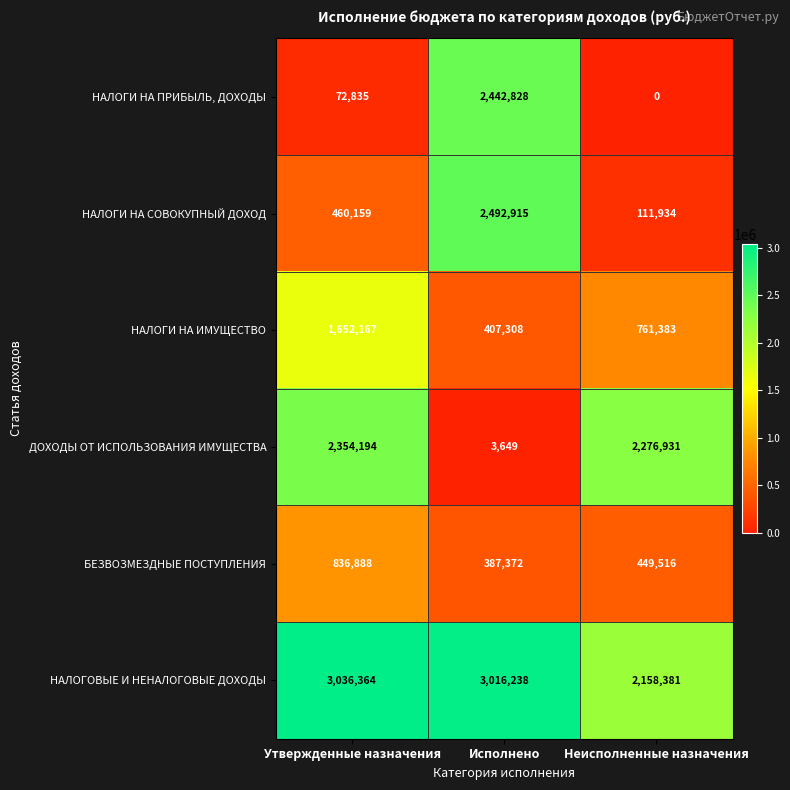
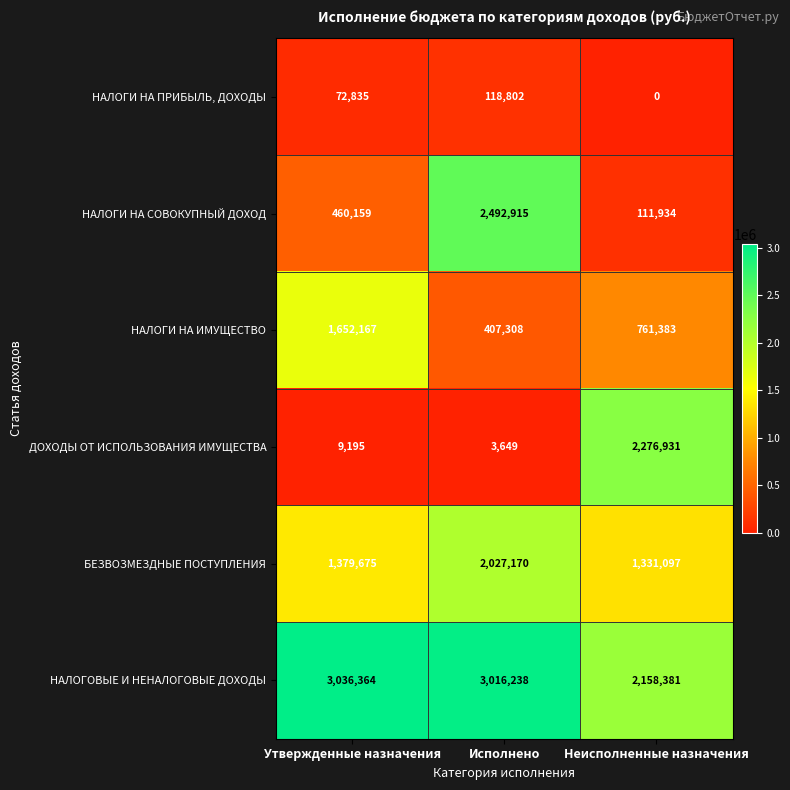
НАЛОГИ НА ПРИБЫЛЬ, ДОХОДЫ, Исполнено: 2,442,828 -> 118,802
ДОХОДЫ ОТ ИСПОЛЬЗОВАНИЯ ИМУЩЕСТВА, Утвержденные назначения: 2,354,194 -> 9,195
БЕЗВОЗМЕЗДНЫЕ ПОСТУПЛЕНИЯ, Утвержденные назначения: 836,888 -> 1,379,675
БЕЗВОЗМЕЗДНЫЕ ПОСТУПЛЕНИЯ, Исполнено: 387,372 -> 2,027,170
БЕЗВОЗМЕЗДНЫЕ ПОСТУПЛЕНИЯ, Неисполненные назначения: 449,516 -> 1,331,097
